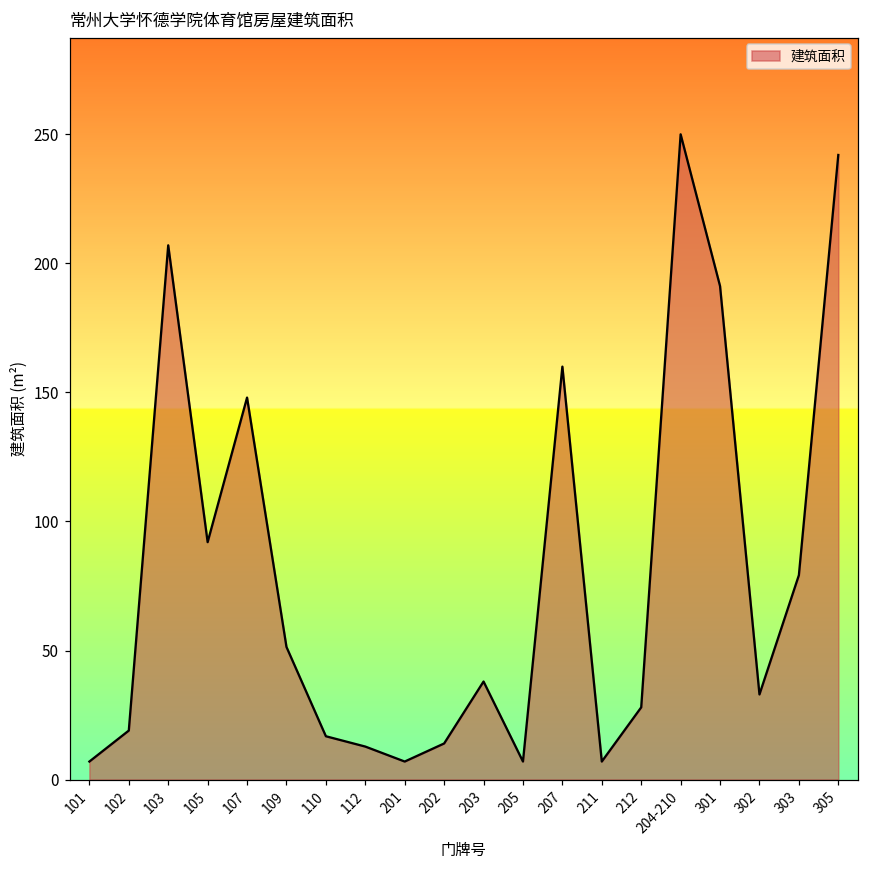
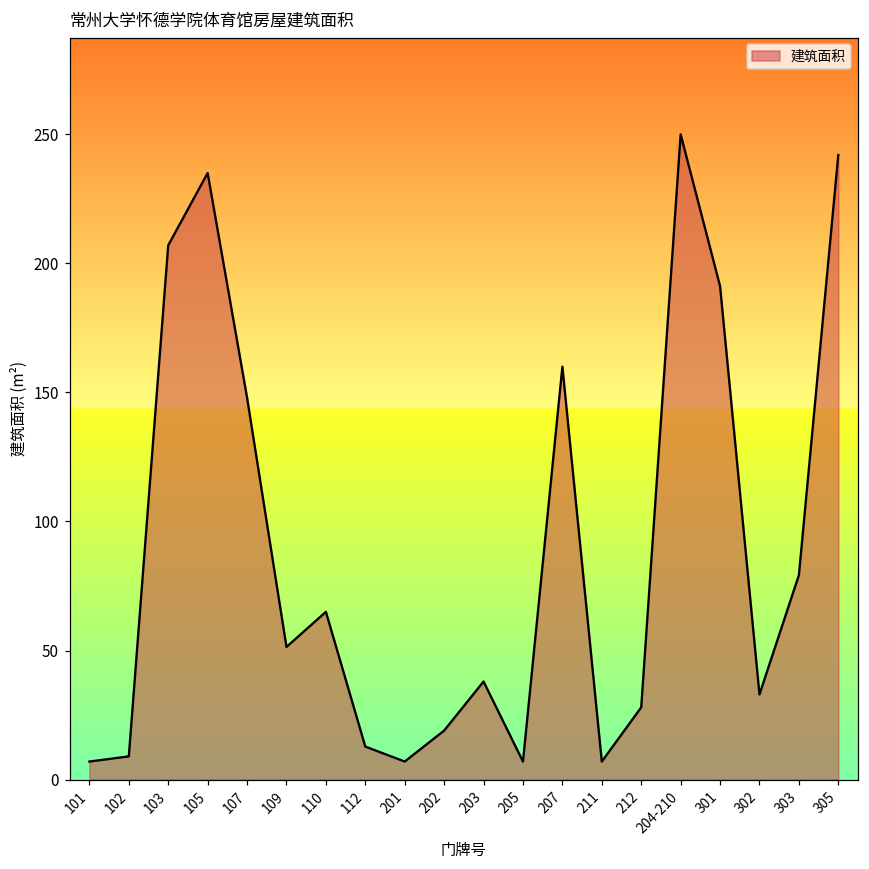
102: 19 -> 9
105: 92 -> 235
110: 17 -> 65
202: 14 -> 19
